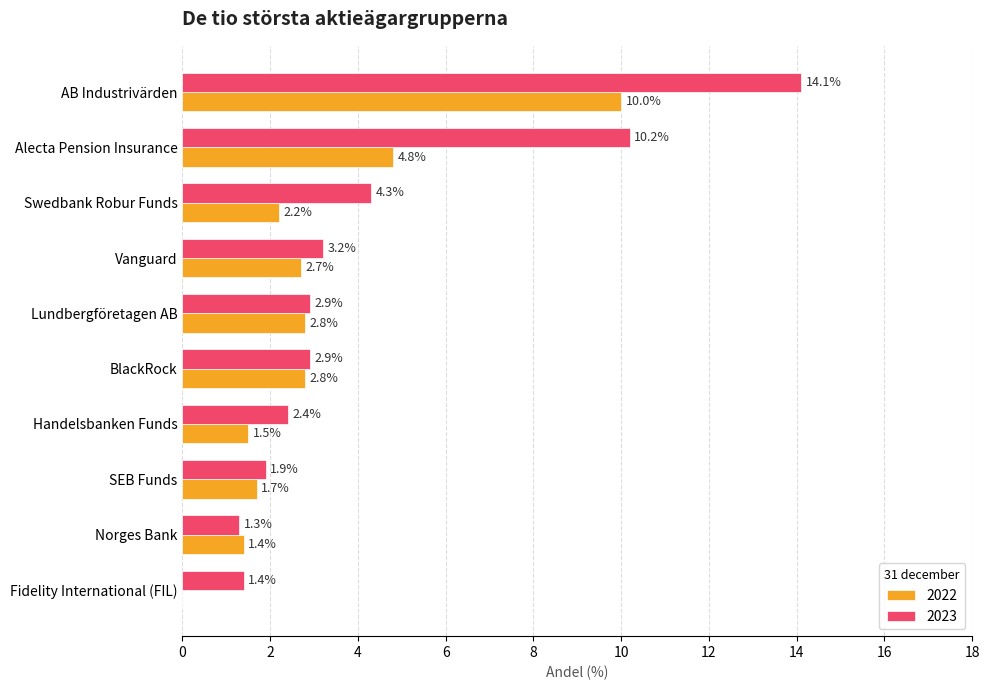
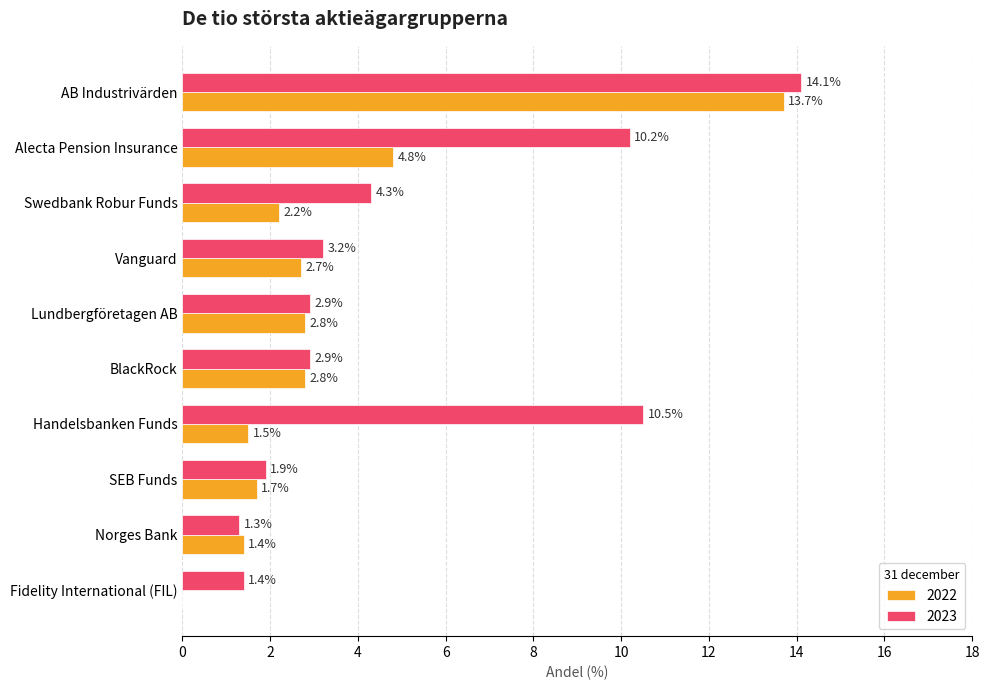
2022, AB Industrivärden: 10.0% -> 13.7%
2023, Handelsbanken Funds: 2.4% -> 10.5%
